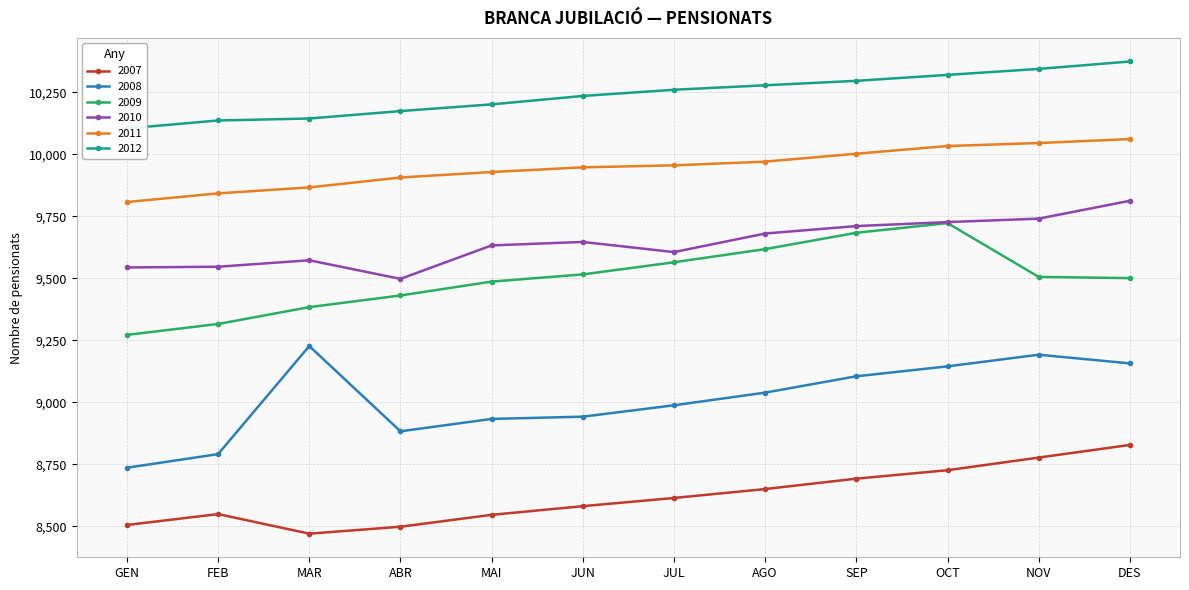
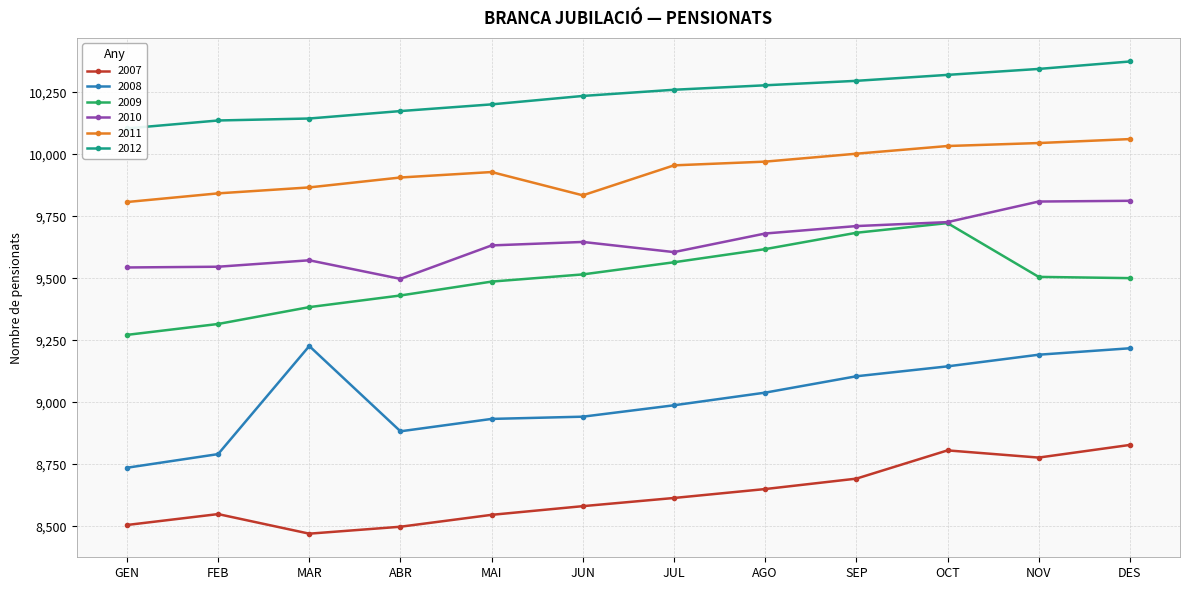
2011, JUN: 9,950 -> 9,840
2007, OCT: 8,730 -> 8,810
2010, NOV: 9,740 -> 9,810
2008, DES: 9,160 -> 9,220
